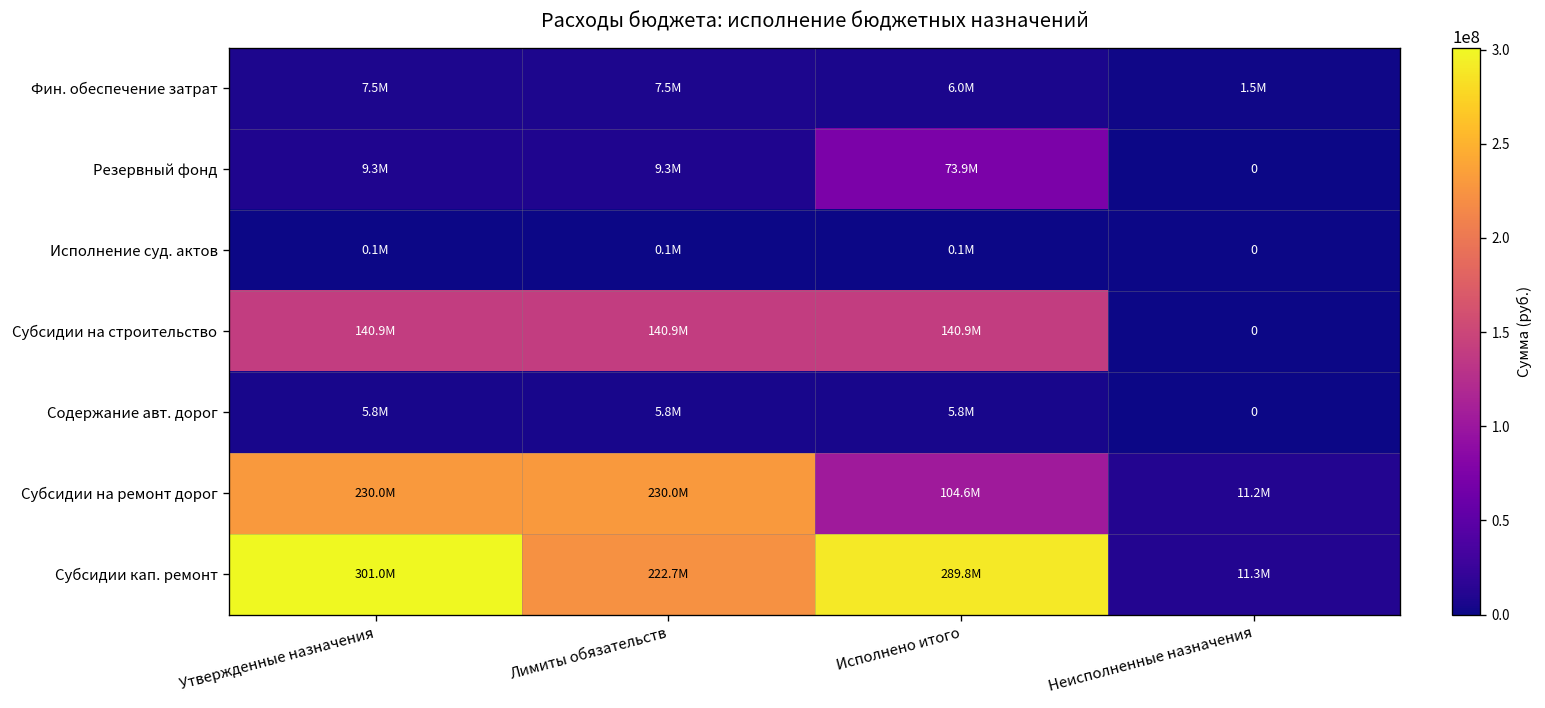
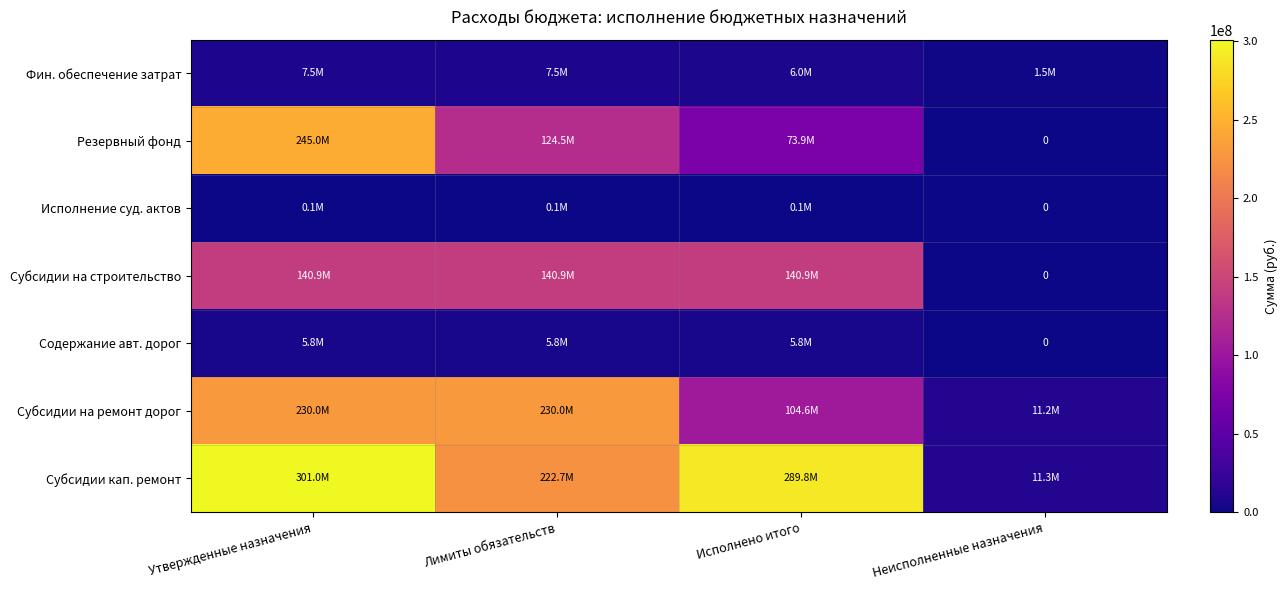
Резервный фонд, Утвержденные назначения: 9.3M -> 245.0M
Резервный фонд, Лимиты обязательств: 9.3M -> 124.5M
